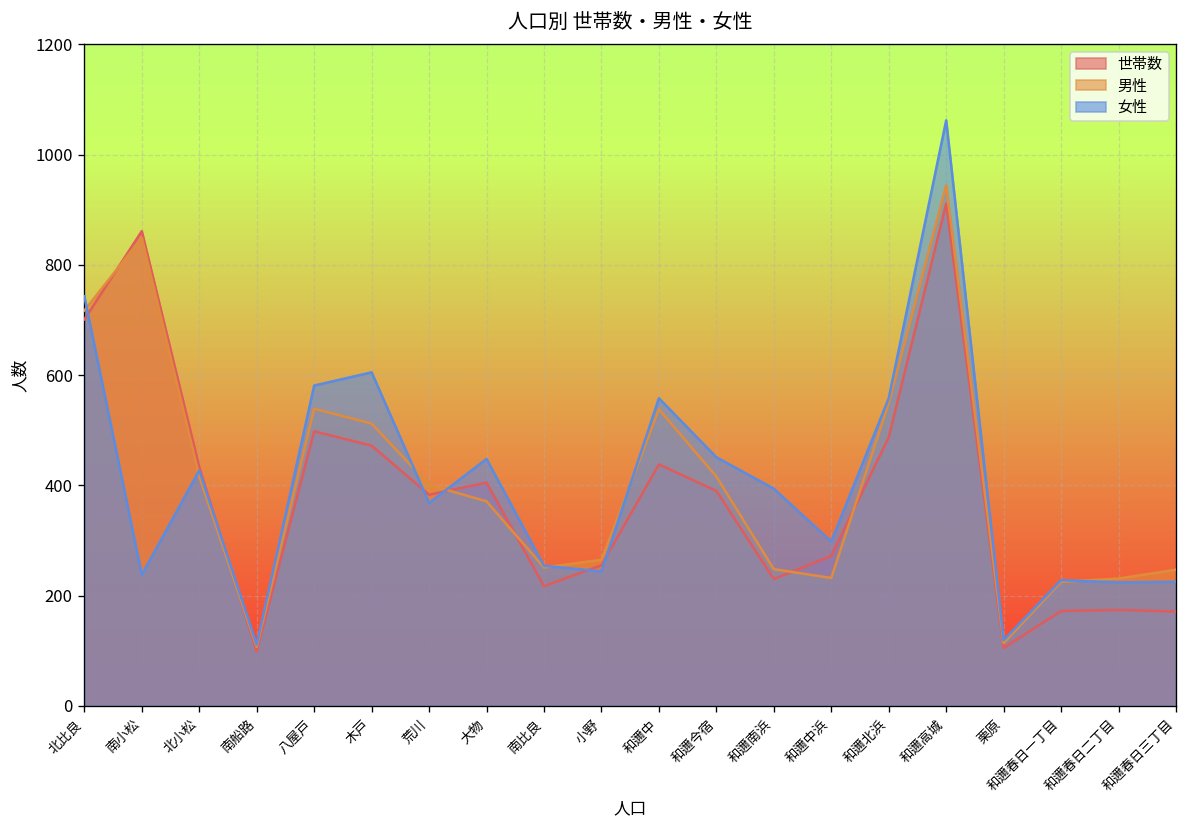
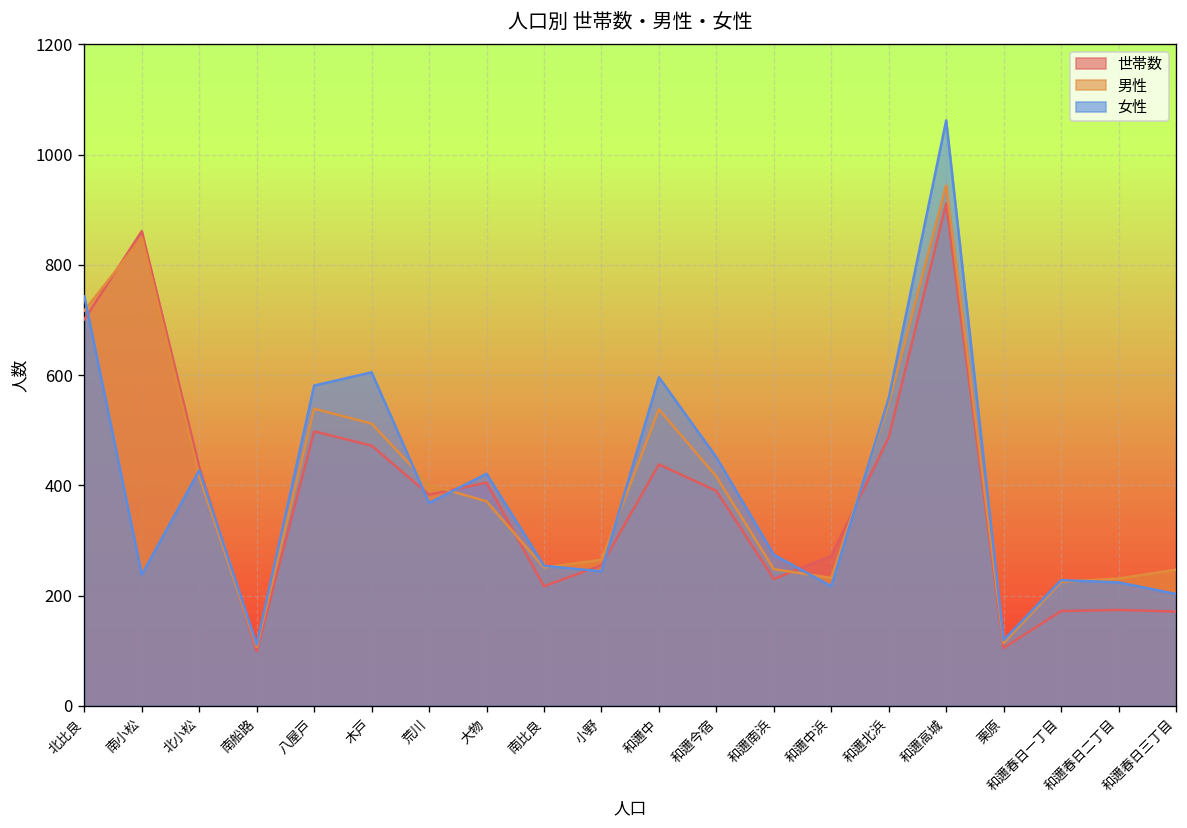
女性, 大物: 450 -> 420
女性, 和邇中: 560 -> 600
女性, 和邇南浜: 390 -> 270
女性, 和邇中浜: 300 -> 220
女性, 和邇春日三丁目: 230 -> 200
